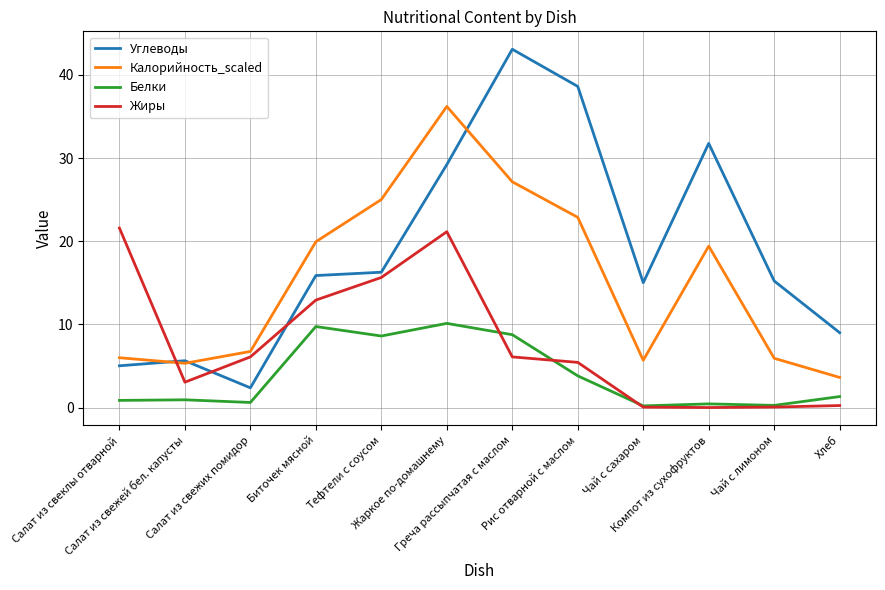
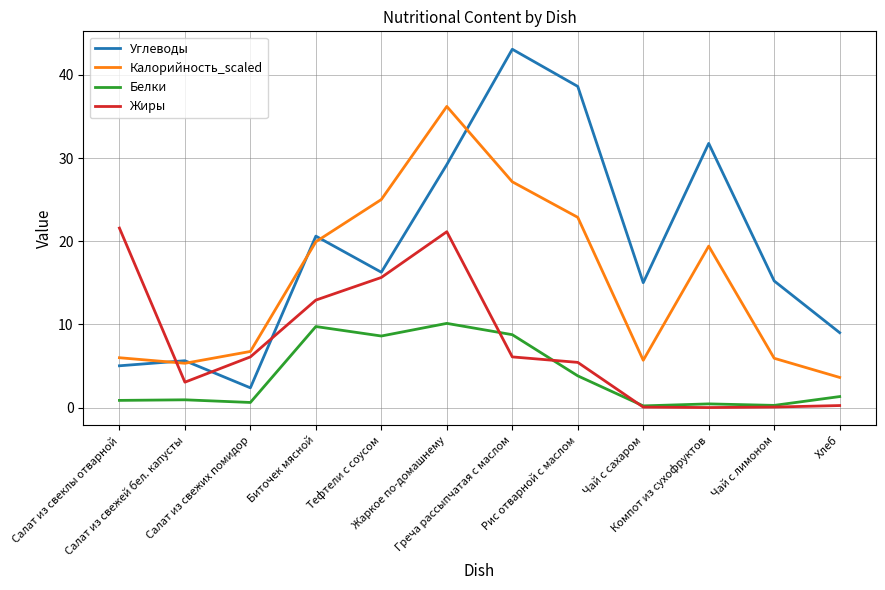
Углеводы, Биточек мясной: 16 -> 21
